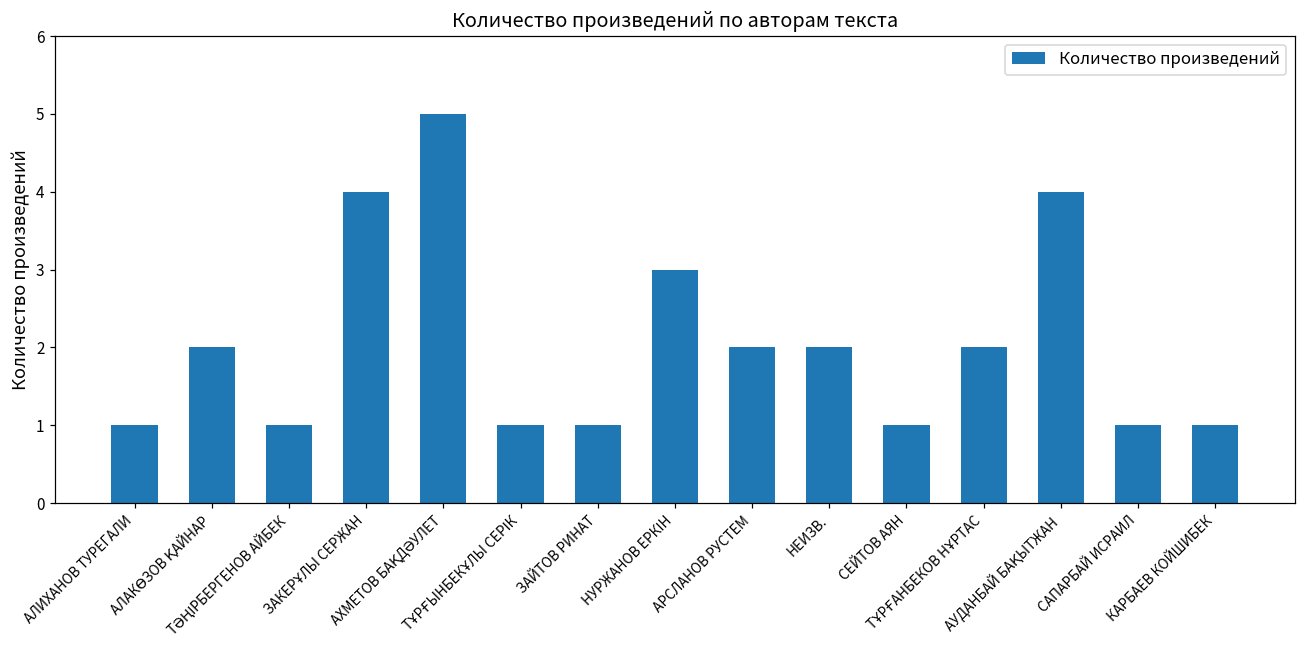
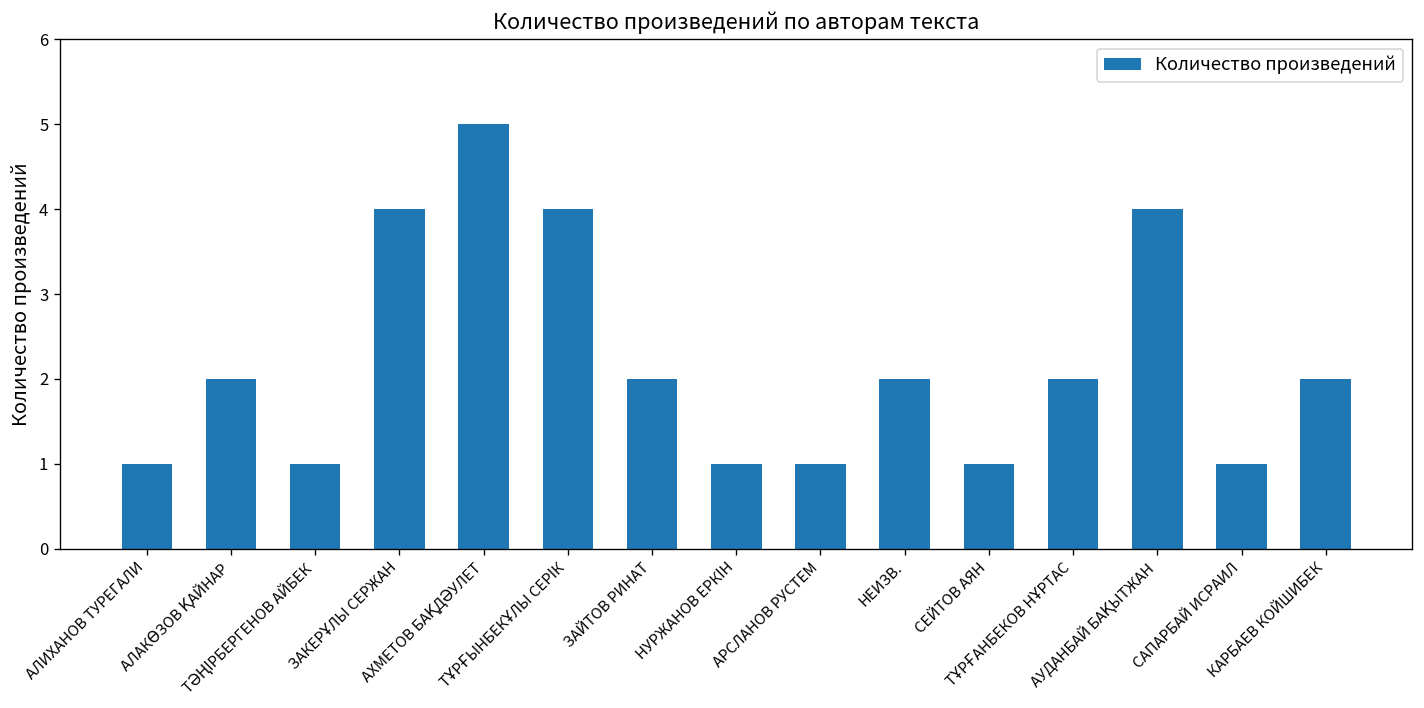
ТҰРҒЫНБЕКҰЛЫ СЕРІК: 1 -> 4
ЗАЙТОВ РИНАТ: 1 -> 2
НУРЖАНОВ ЕРКІН: 3 -> 1
АРСЛАНОВ РУСТЕМ: 2 -> 1
КАРБАЕВ КОЙШИБЕК: 1 -> 2
